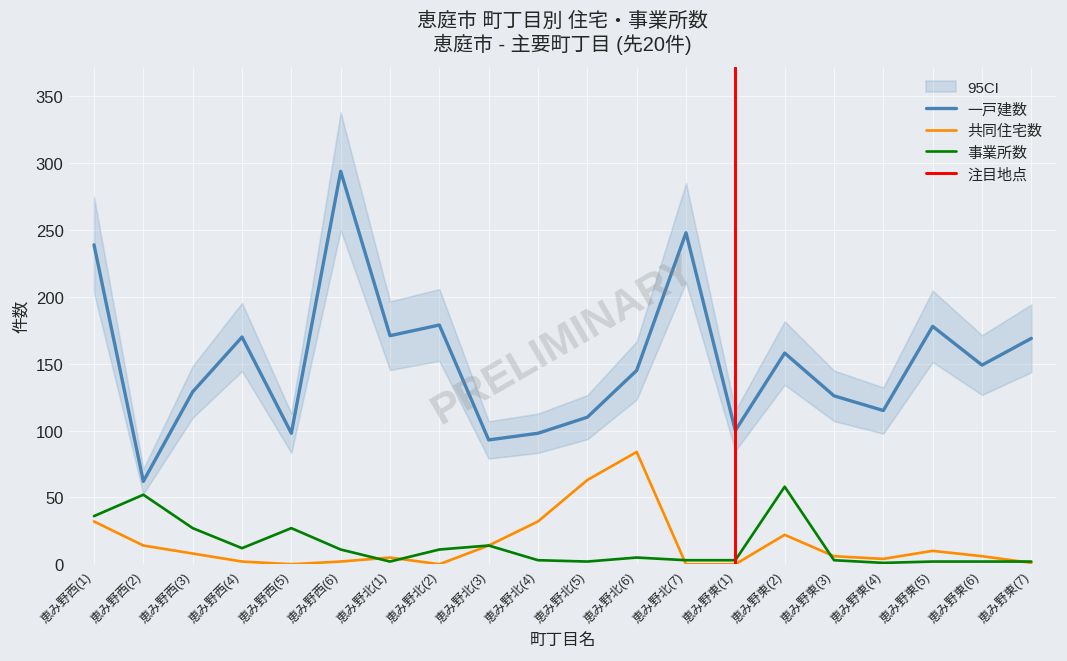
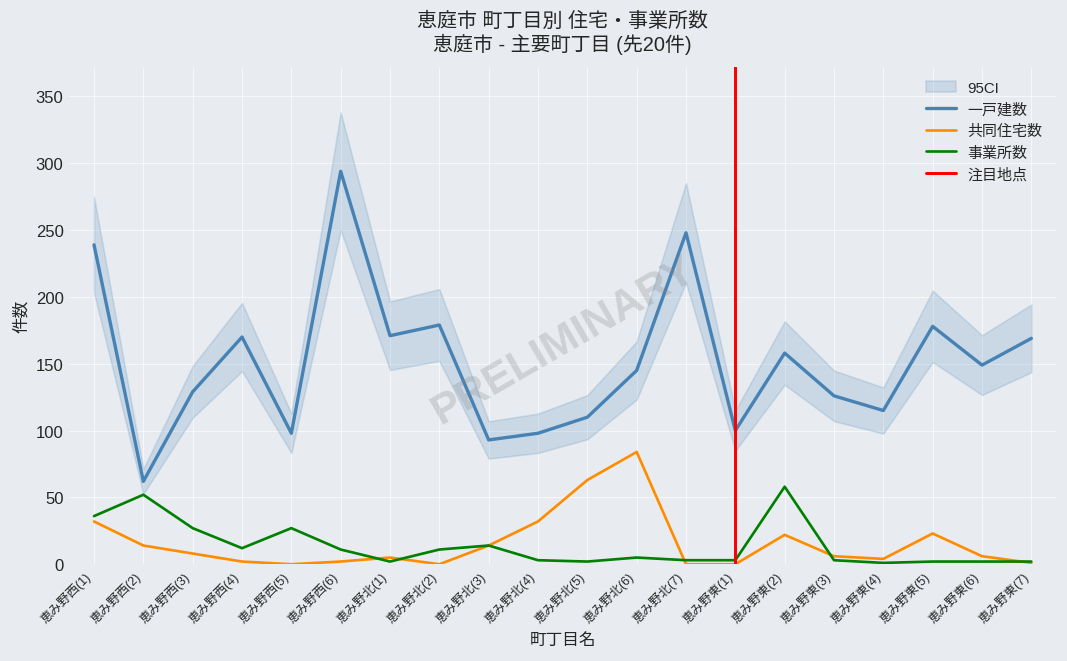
共同住宅数, 恵み野東(5): 10 -> 23
